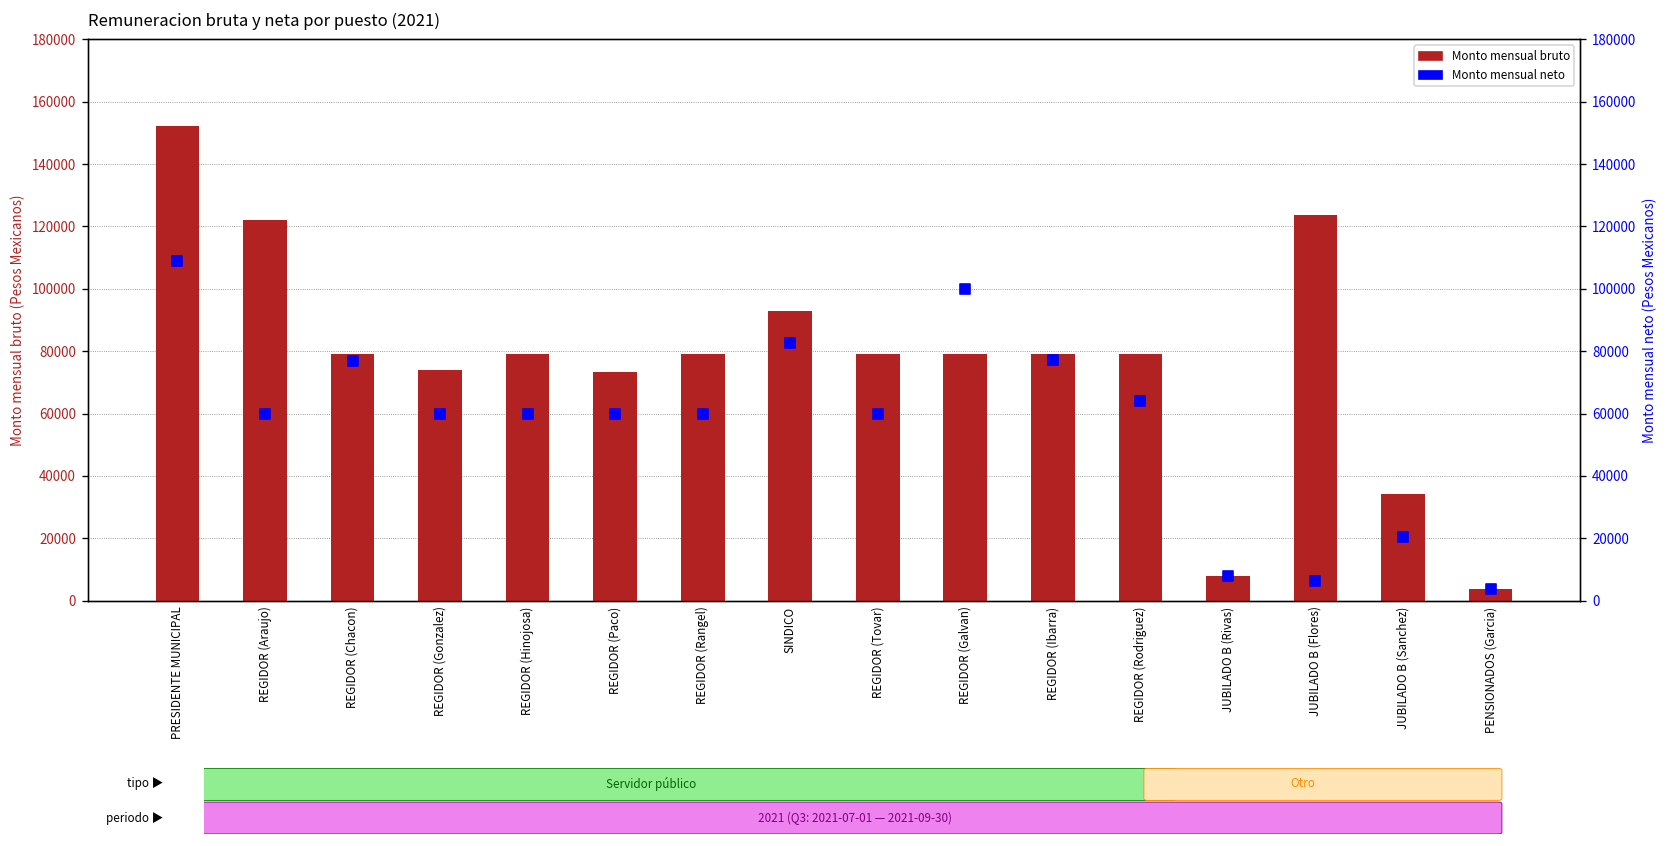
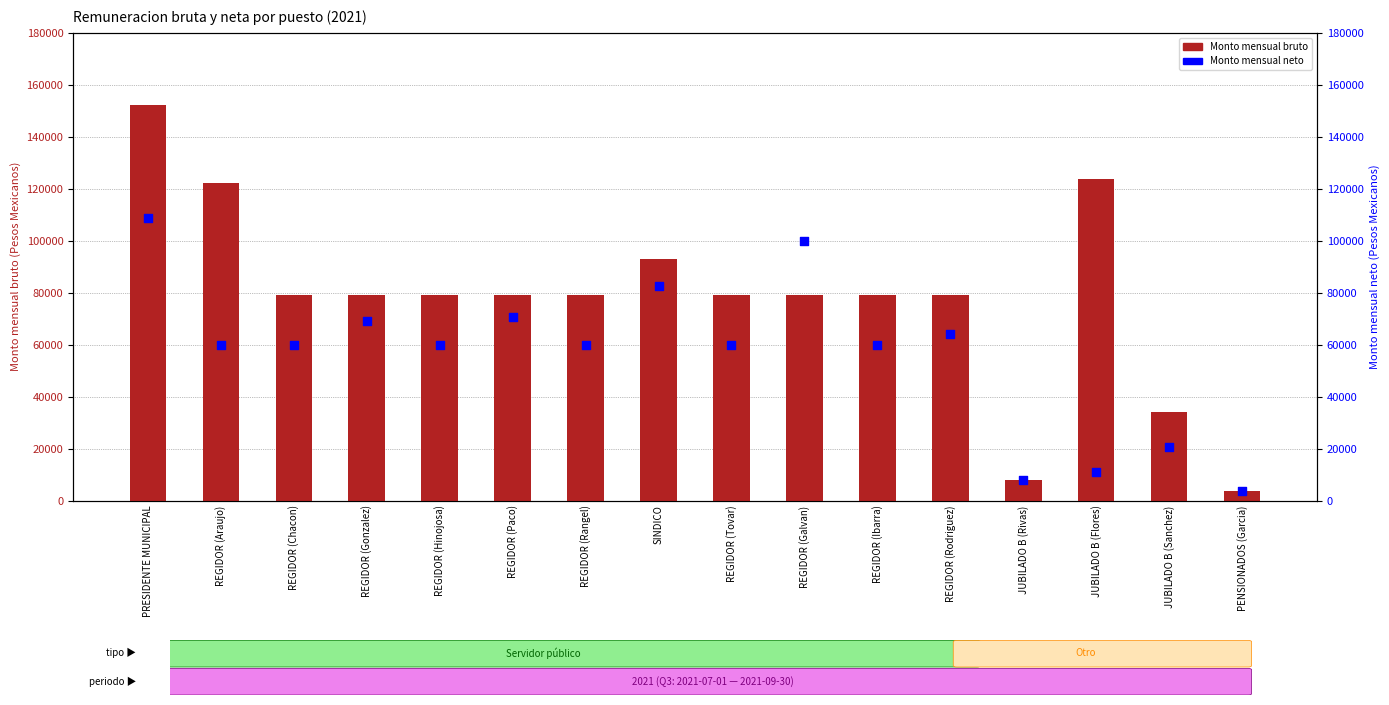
Monto mensual bruto, REGIDOR (Gonzalez): 74000 -> 79000
Monto mensual bruto, REGIDOR (Paco): 73000 -> 79000
Monto mensual neto, REGIDOR (Chacon): 77000 -> 60000
Monto mensual neto, REGIDOR (Gonzalez): 60000 -> 69000
Monto mensual neto, REGIDOR (Paco): 60000 -> 71000
Monto mensual neto, REGIDOR (Ibarra): 77000 -> 60000
Monto mensual neto, JUBILADO B (Flores): 6000 -> 11000
